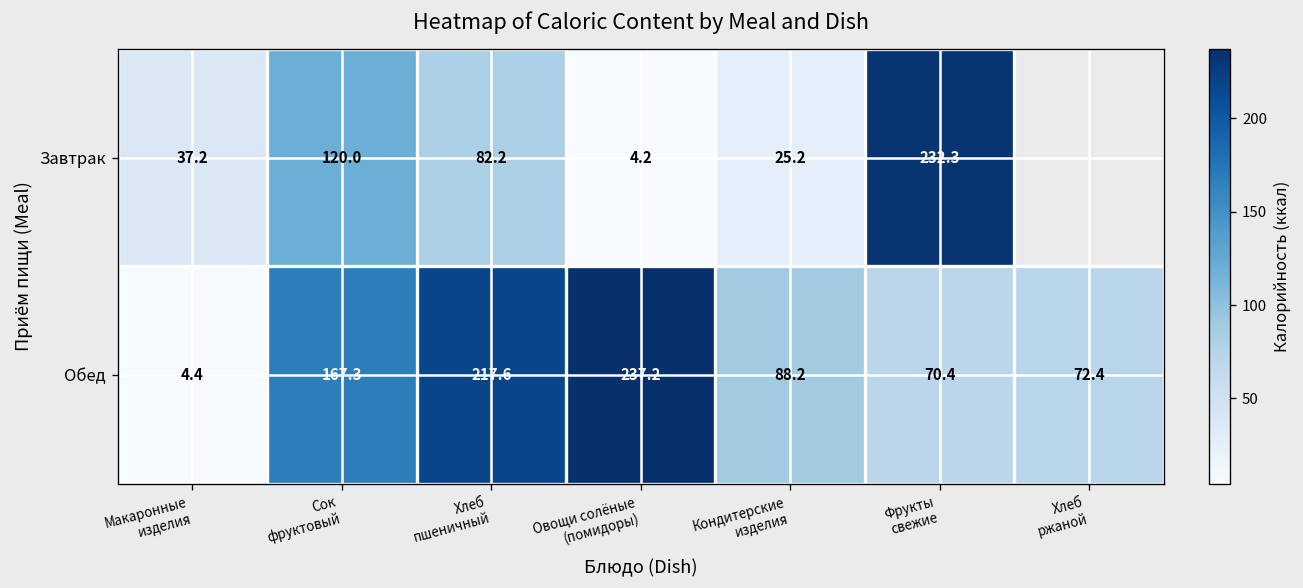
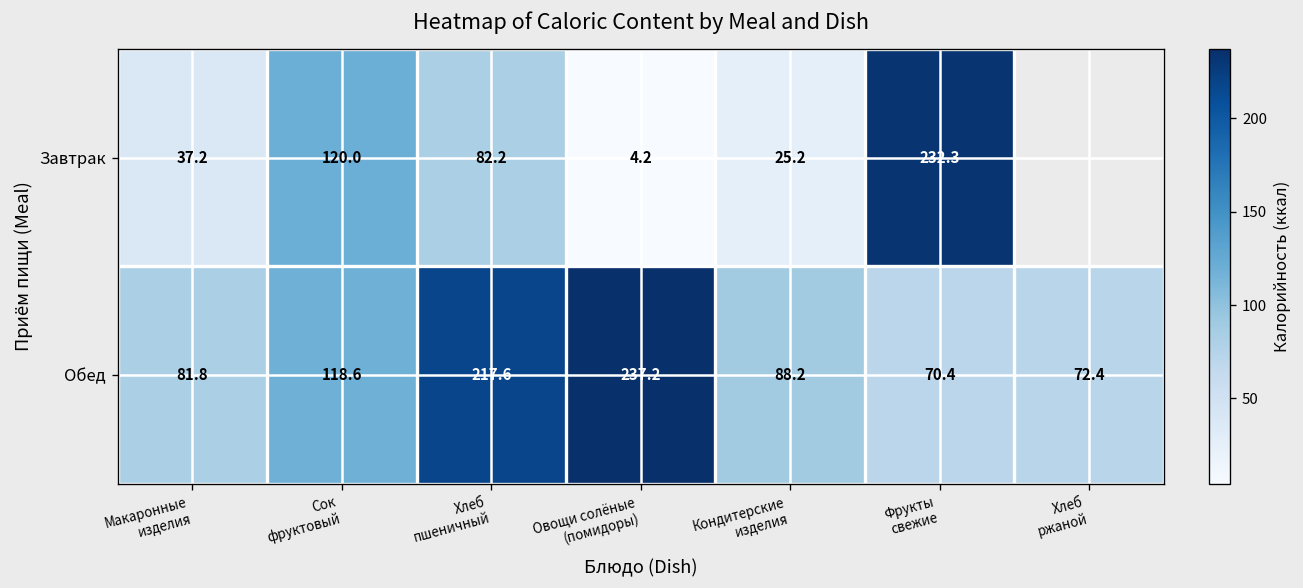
Обед, Макаронные изделия: 4.4 -> 81.8
Обед, Сок фруктовый: 167.3 -> 118.6
